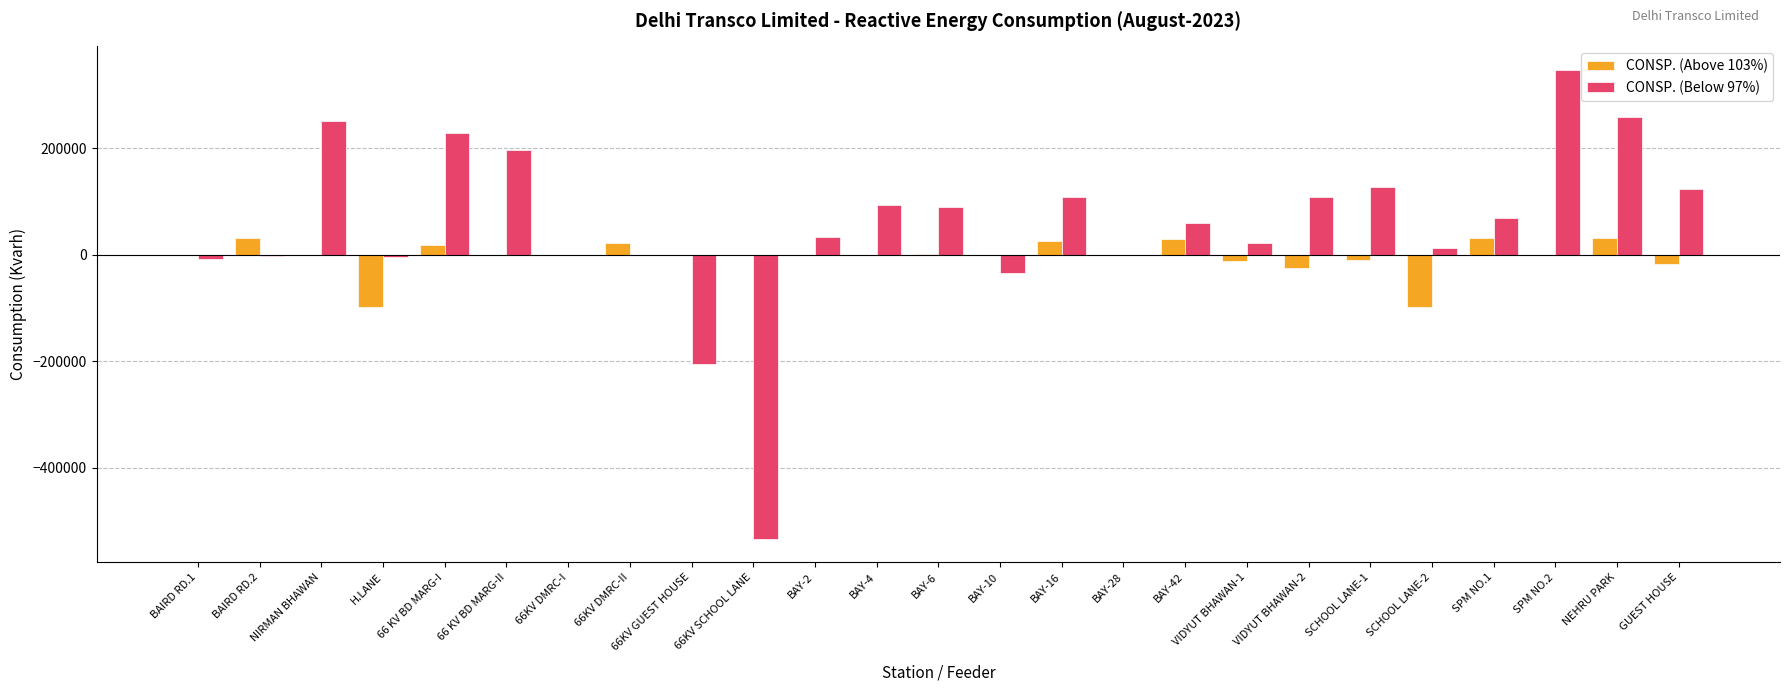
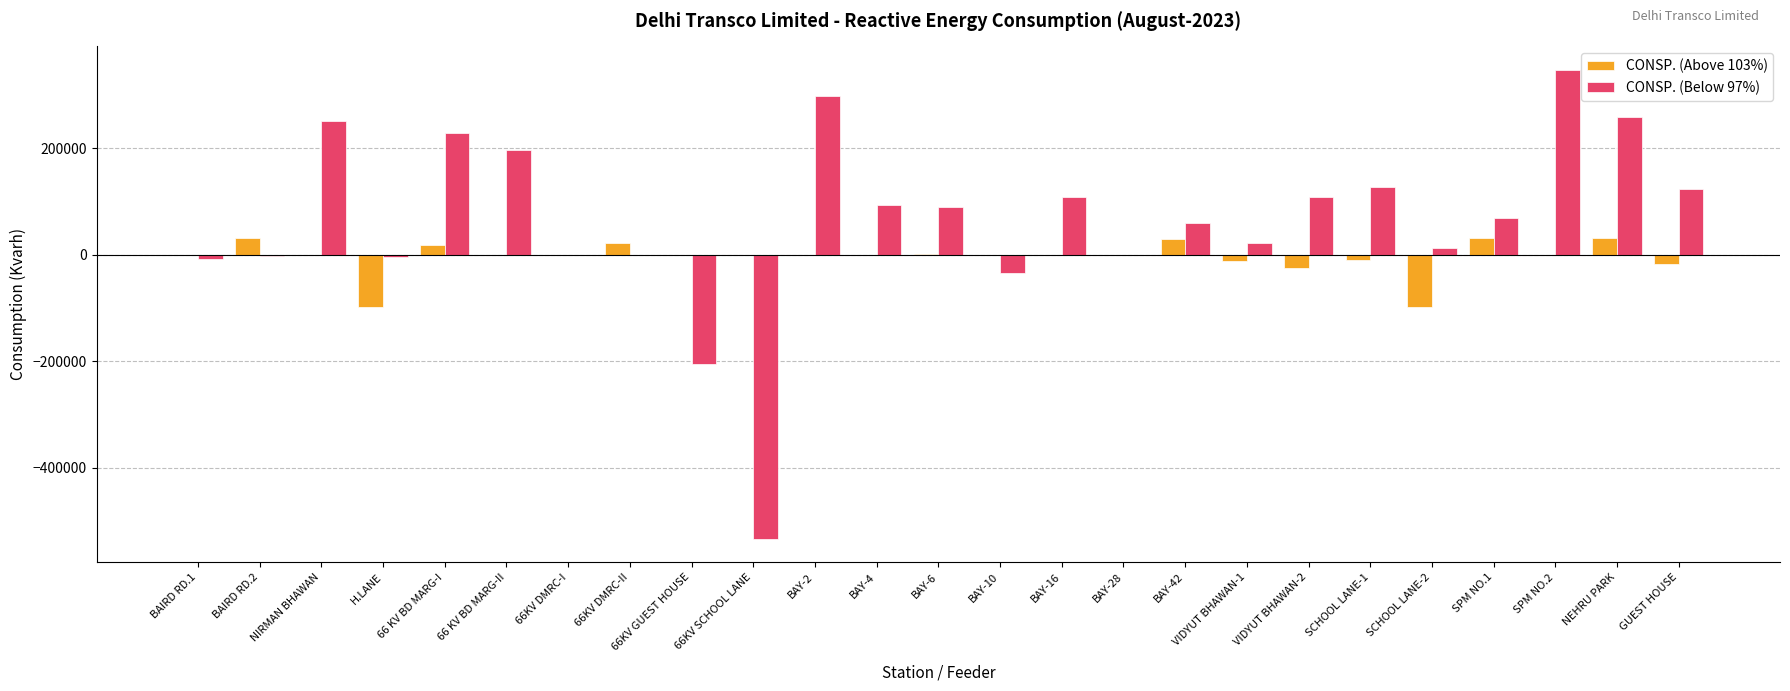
CONSP. (Below 97%), BAY-2: 30000 -> 300000
CONSP. (Above 103%), BAY-16: 30000 -> 0
